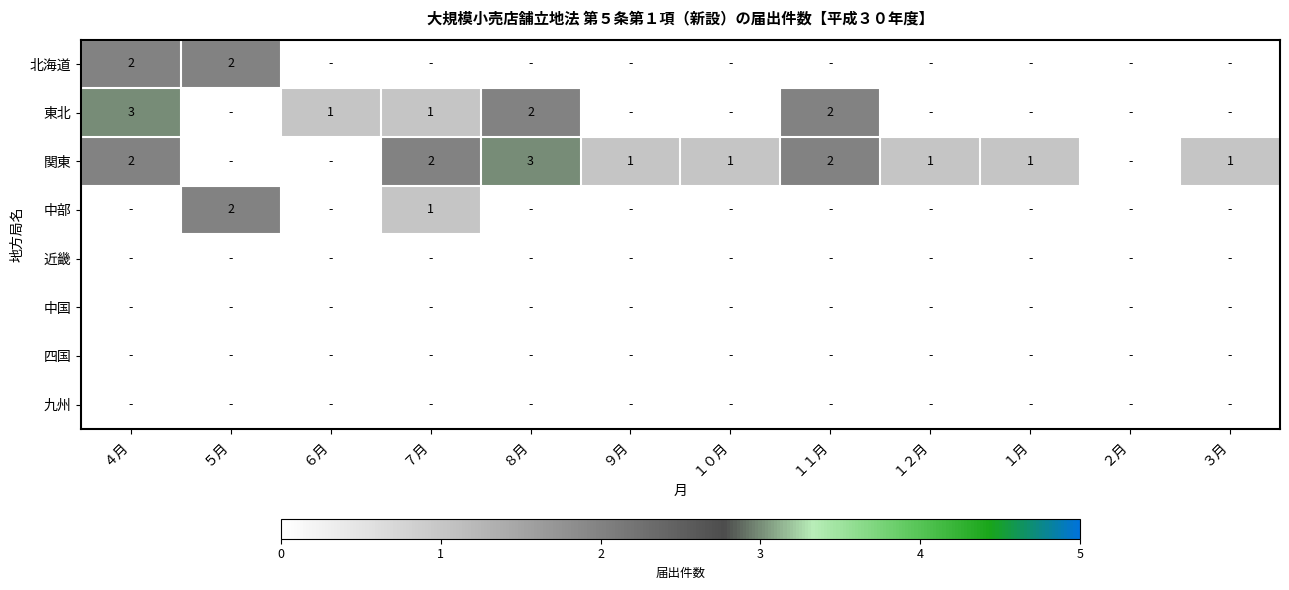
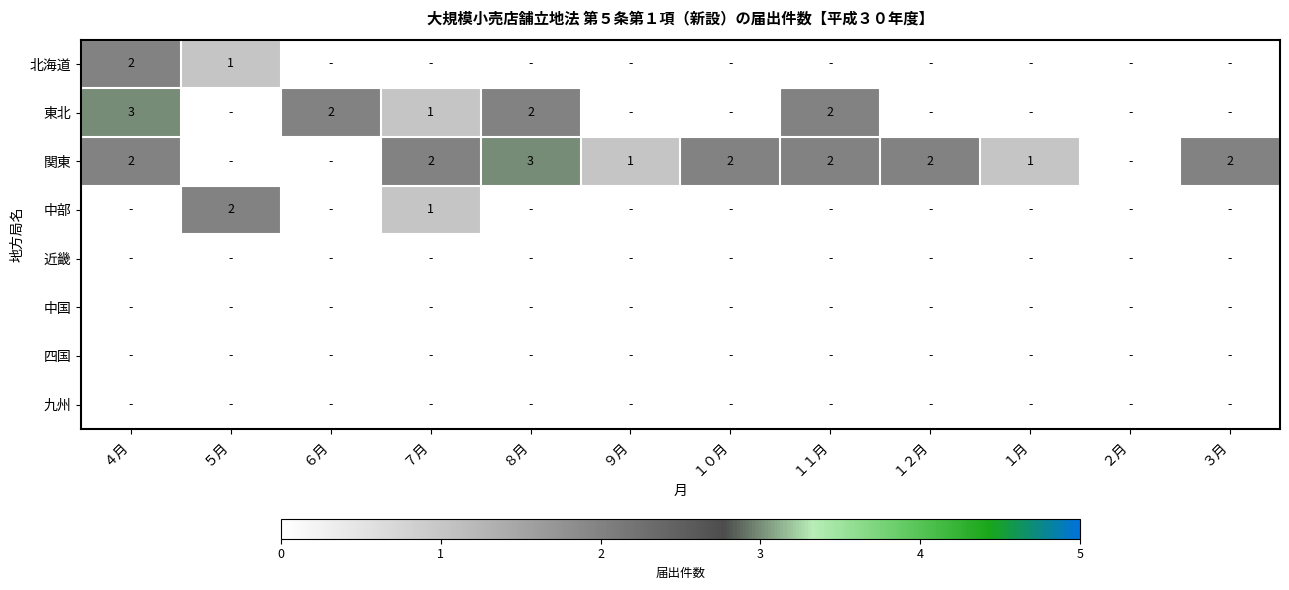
北海道, ５月: 2 -> 1
東北, ６月: 1 -> 2
関東, １０月: 1 -> 2
関東, １２月: 1 -> 2
関東, ３月: 1 -> 2
